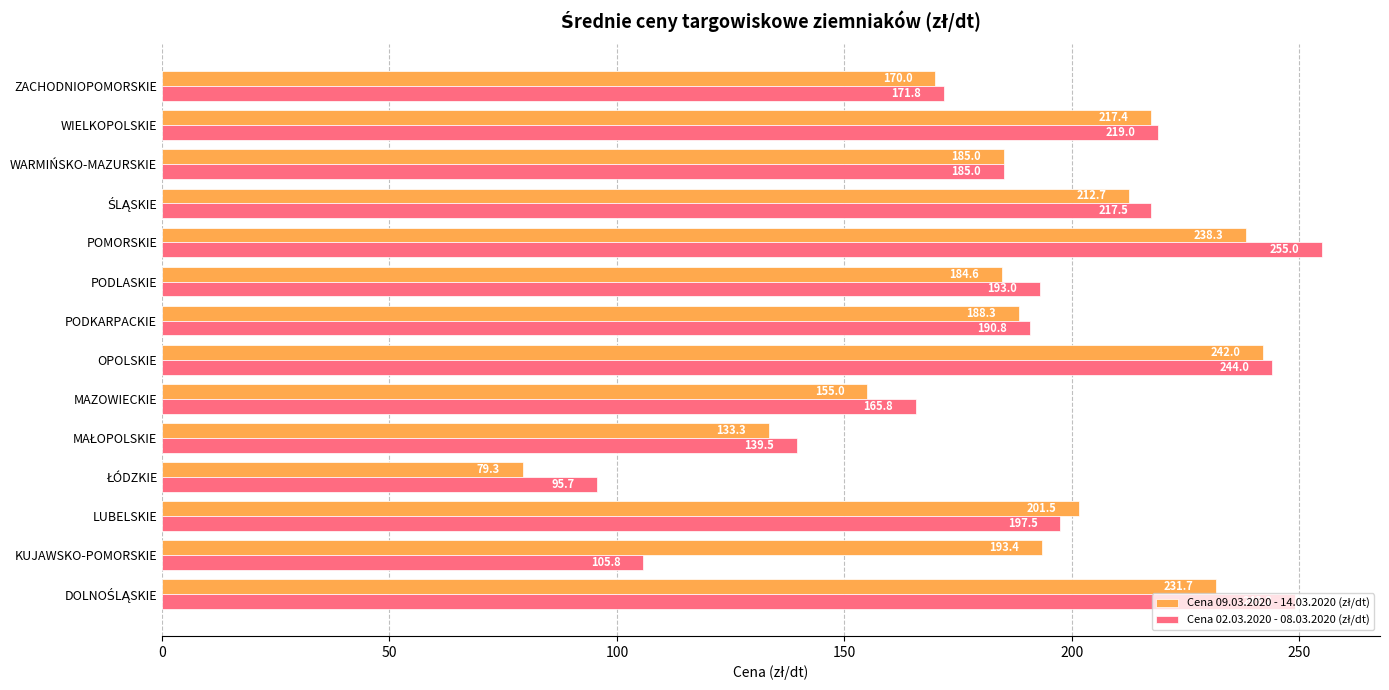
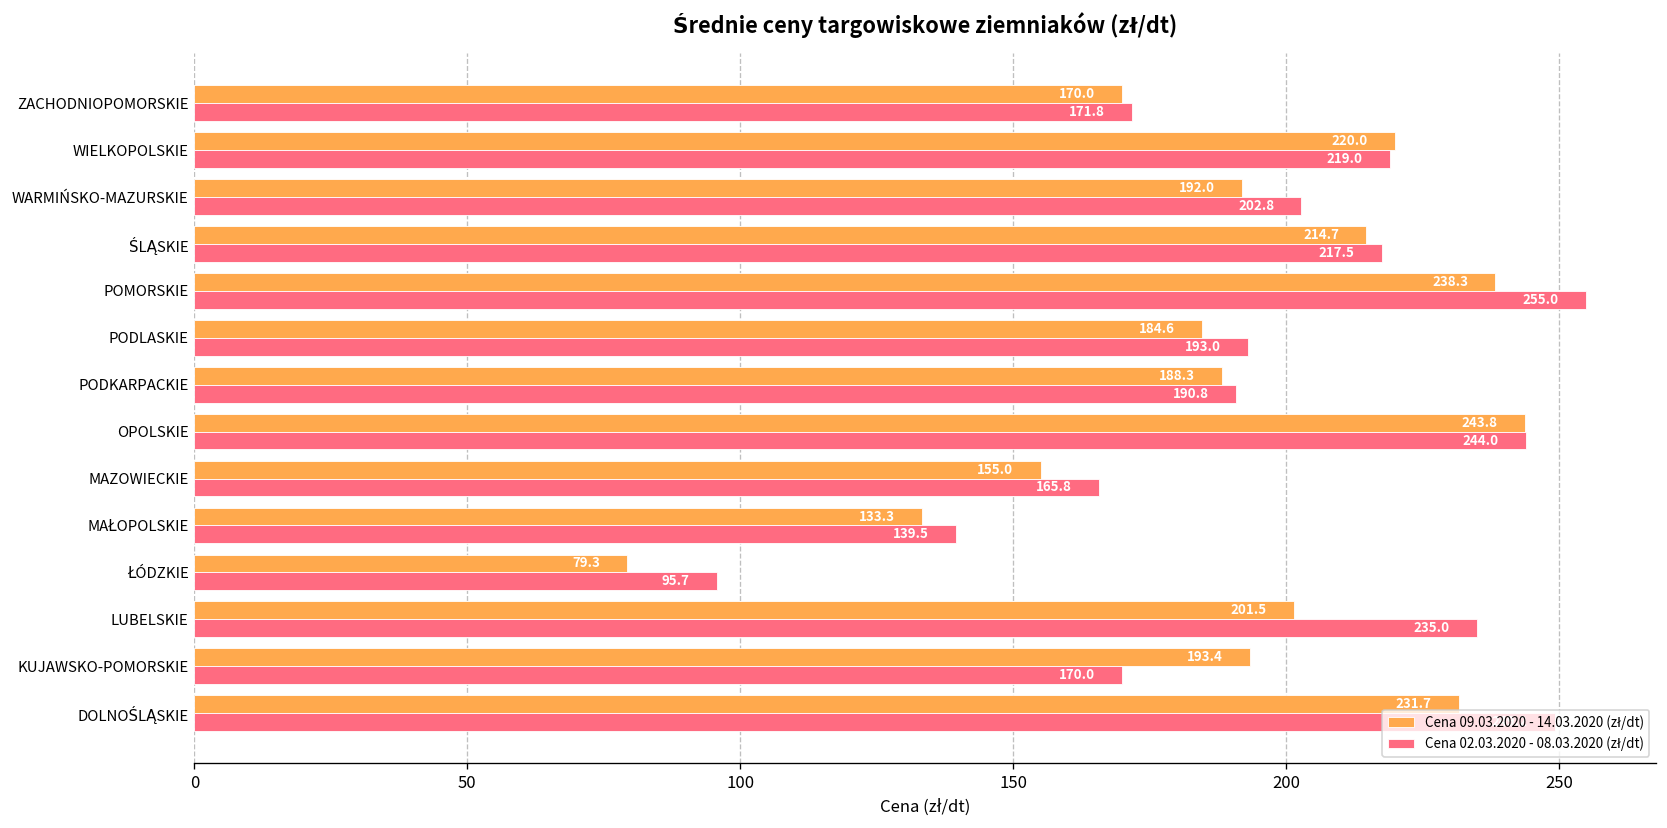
Cena 09.03.2020 - 14.03.2020 (zł/dt), WIELKOPOLSKIE: 217.4 -> 220.0
Cena 09.03.2020 - 14.03.2020 (zł/dt), WARMIŃSKO-MAZURSKIE: 185.0 -> 192.0
Cena 02.03.2020 - 08.03.2020 (zł/dt), WARMIŃSKO-MAZURSKIE: 185.0 -> 202.8
Cena 09.03.2020 - 14.03.2020 (zł/dt), ŚLĄSKIE: 212.7 -> 214.7
Cena 09.03.2020 - 14.03.2020 (zł/dt), OPOLSKIE: 242.0 -> 243.8
Cena 02.03.2020 - 08.03.2020 (zł/dt), LUBELSKIE: 197.5 -> 235.0
Cena 02.03.2020 - 08.03.2020 (zł/dt), KUJAWSKO-POMORSKIE: 105.8 -> 170.0
